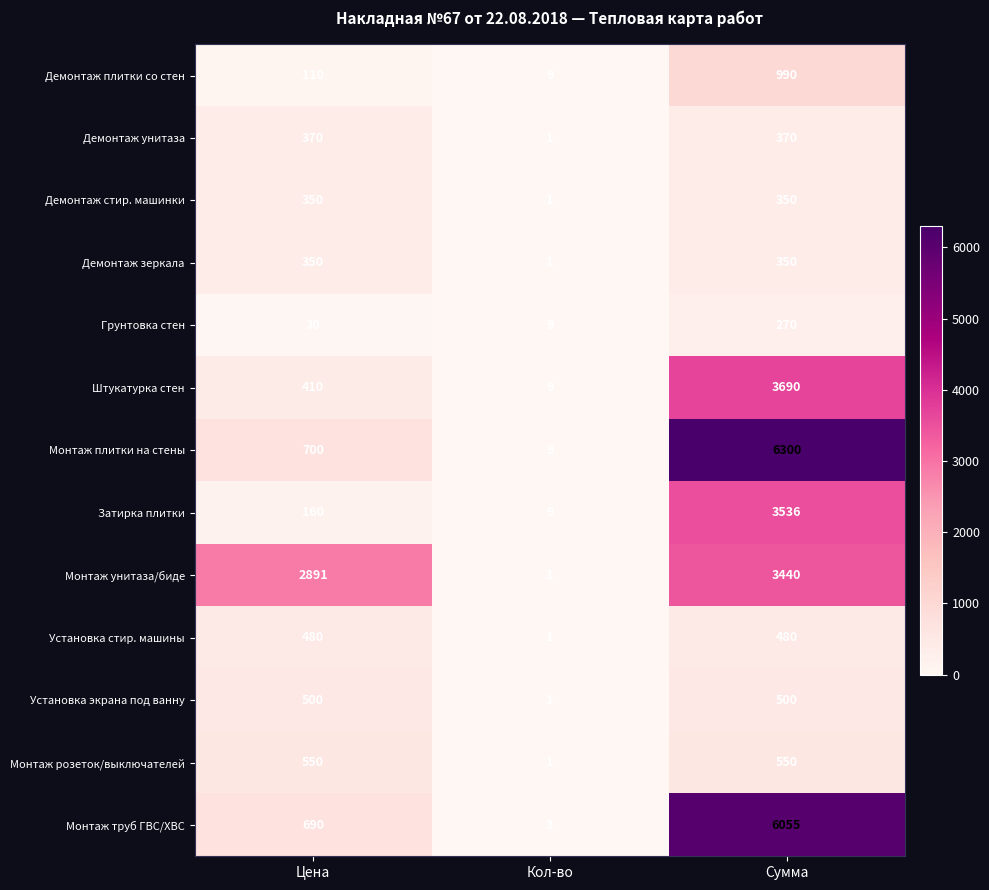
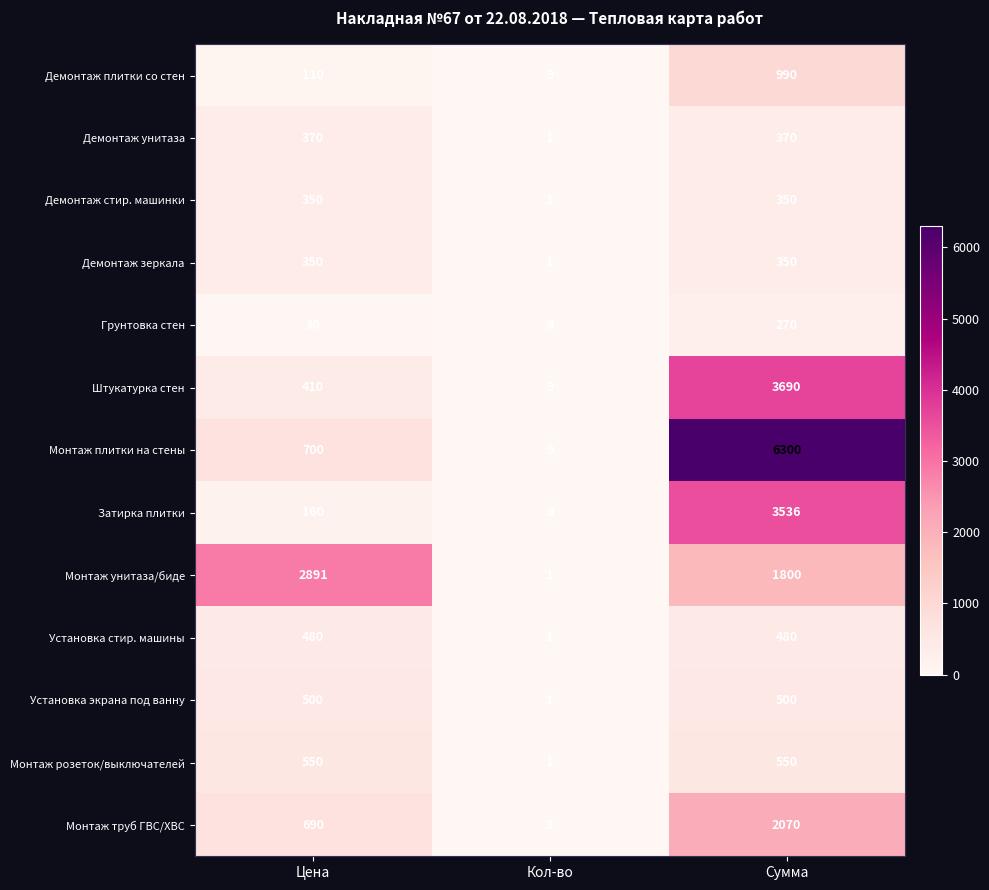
Монтаж унитаза/биде, Сумма: 3440 -> 1800
Монтаж труб ГВС/ХВС, Сумма: 6055 -> 2070
